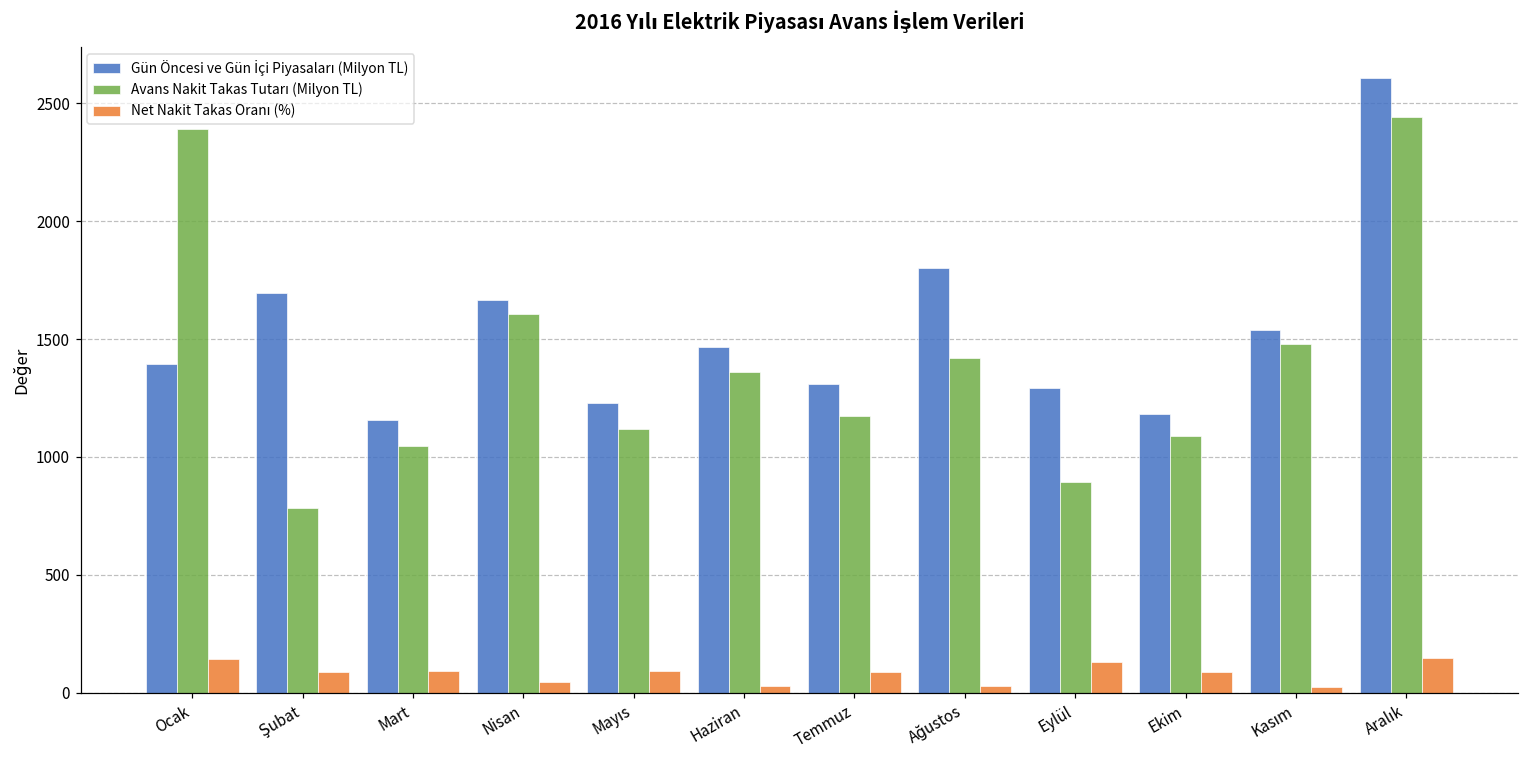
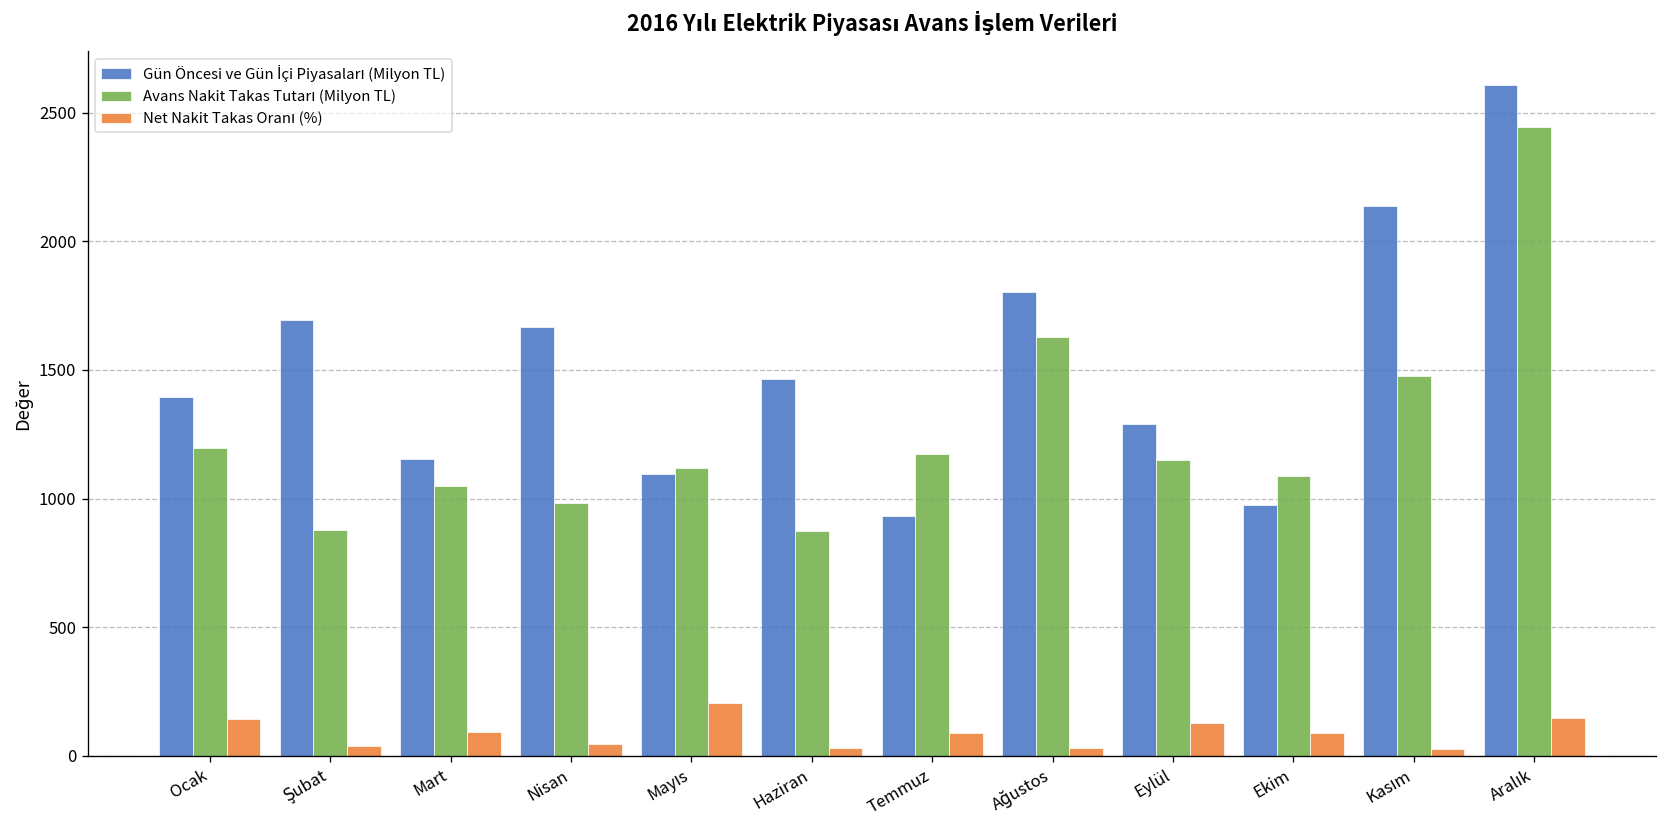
Avans Nakit Takas Tutarı (Milyon TL), Ocak: 2390 -> 1200
Avans Nakit Takas Tutarı (Milyon TL), Şubat: 790 -> 880
Net Nakit Takas Oranı (%), Şubat: 90 -> 40
Avans Nakit Takas Tutarı (Milyon TL), Nisan: 1610 -> 980
Gün Öncesi ve Gün İçi Piyasaları (Milyon TL), Mayıs: 1230 -> 1100
Net Nakit Takas Oranı (%), Mayıs: 90 -> 210
Avans Nakit Takas Tutarı (Milyon TL), Haziran: 1360 -> 870
Gün Öncesi ve Gün İçi Piyasaları (Milyon TL), Temmuz: 1310 -> 930
Avans Nakit Takas Tutarı (Milyon TL), Ağustos: 1420 -> 1630
Avans Nakit Takas Tutarı (Milyon TL), Eylül: 890 -> 1150
Gün Öncesi ve Gün İçi Piyasaları (Milyon TL), Ekim: 1180 -> 970
Gün Öncesi ve Gün İçi Piyasaları (Milyon TL), Kasım: 1540 -> 2140
